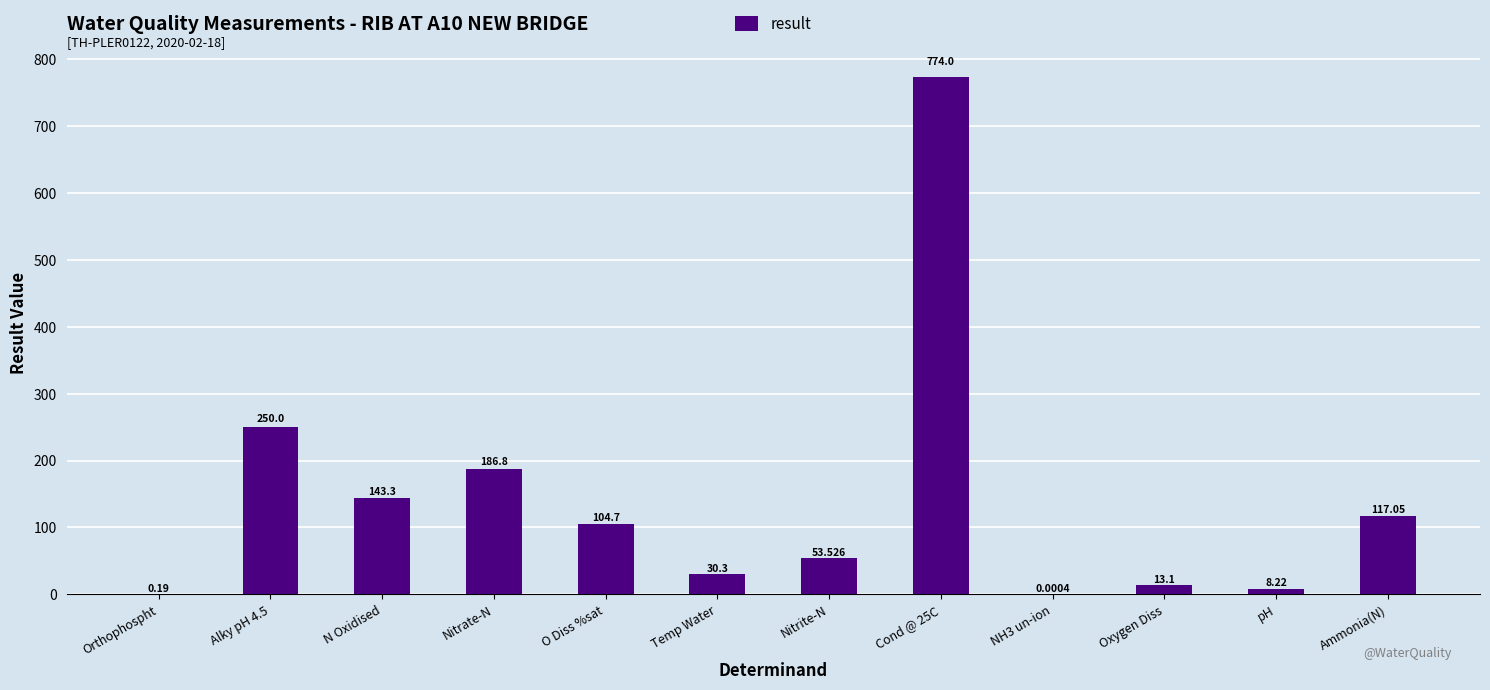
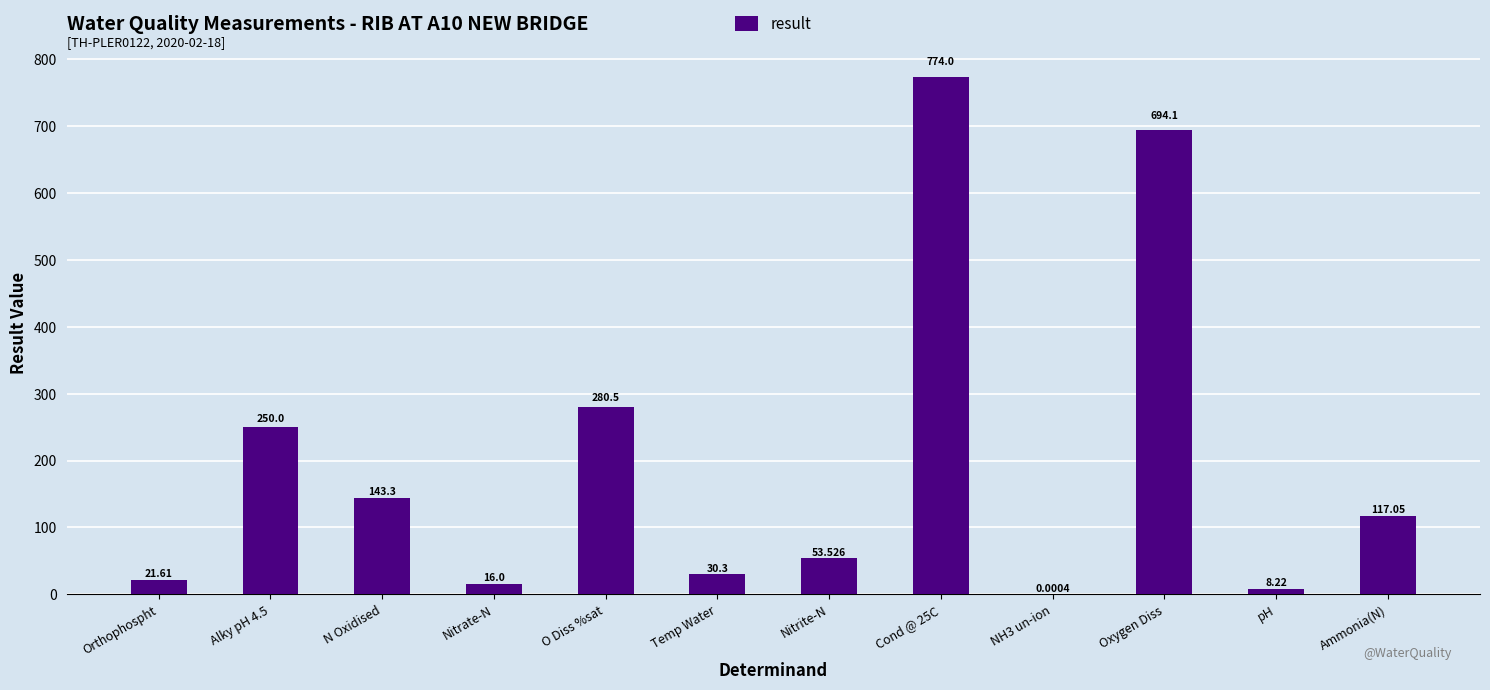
Orthophospht: 0.19 -> 21.61
Nitrate-N: 186.8 -> 16.0
O Diss %sat: 104.7 -> 280.5
Oxygen Diss: 13.1 -> 694.1
